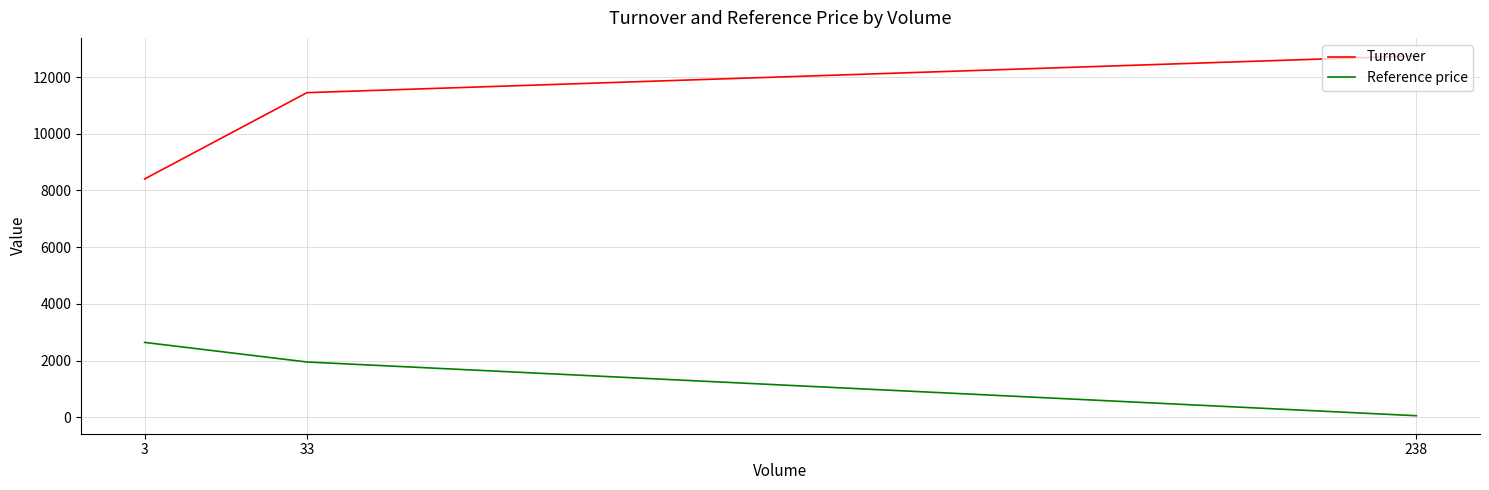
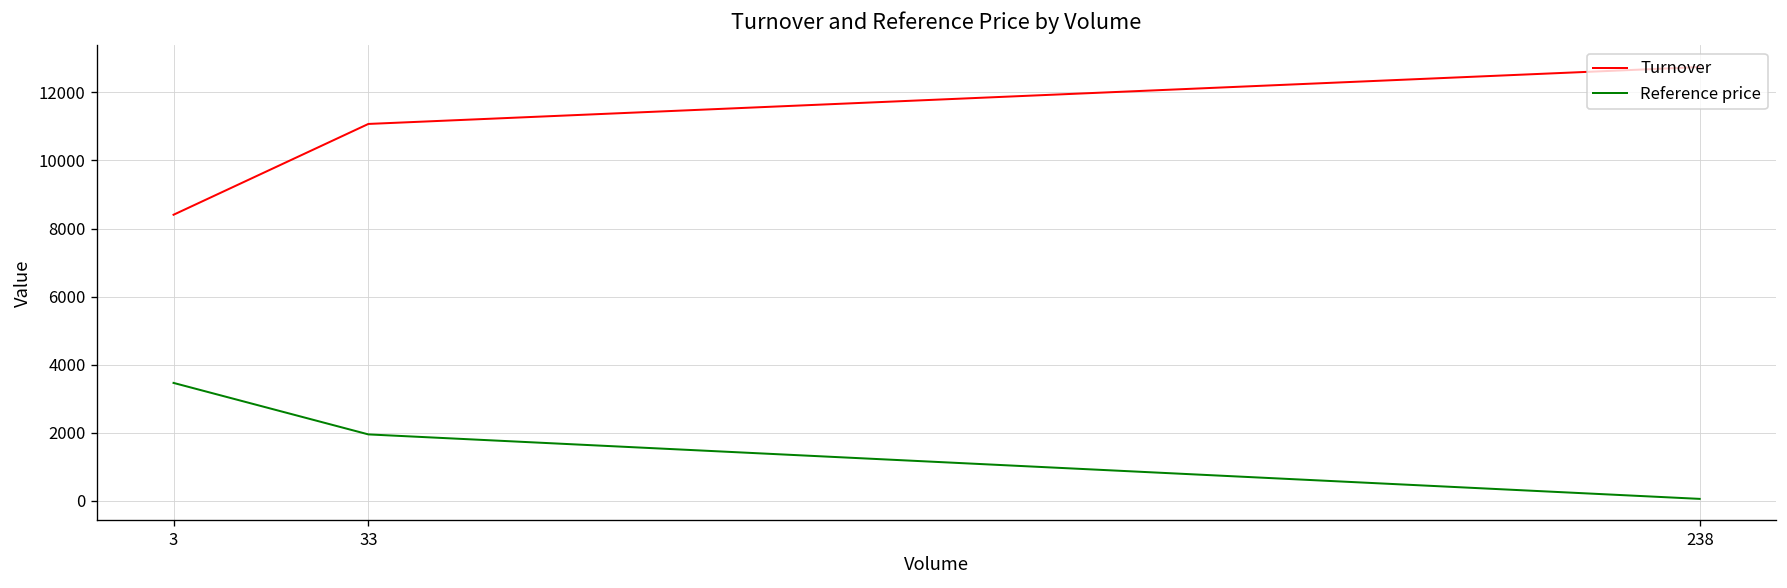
Reference price, 3: 2600 -> 3500
Turnover, 33: 11400 -> 11100
